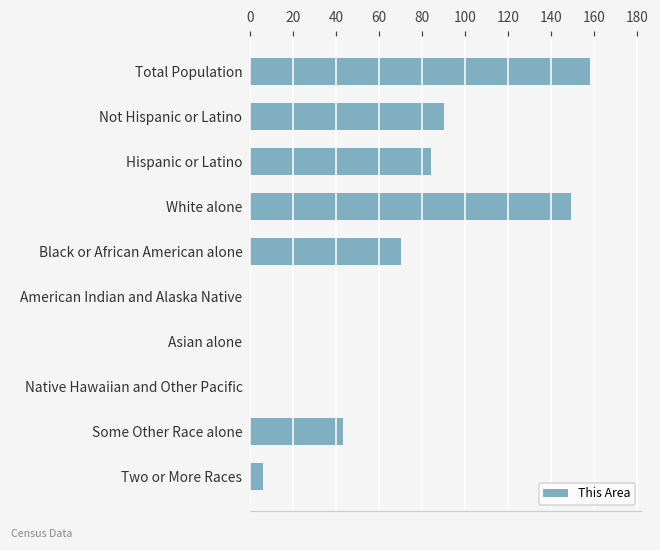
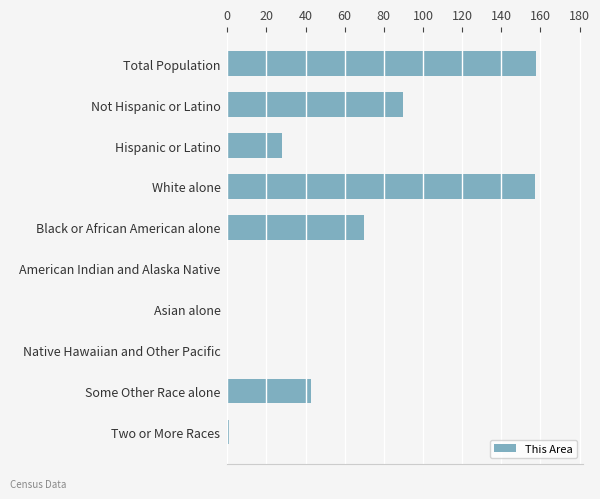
Hispanic or Latino: 84 -> 28
White alone: 149 -> 157
Two or More Races: 6 -> 1
